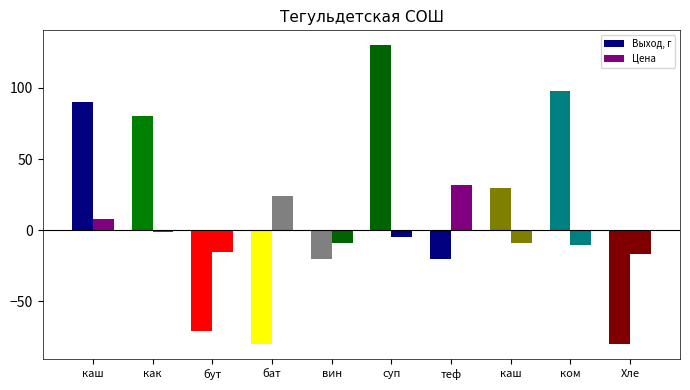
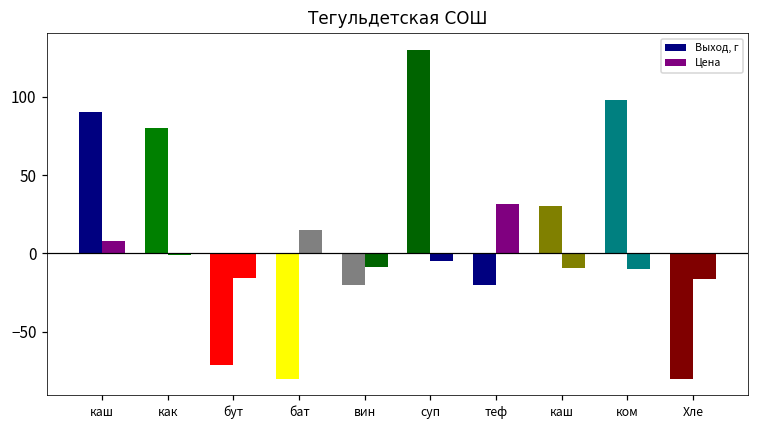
Цена, бат: 24 -> 15
